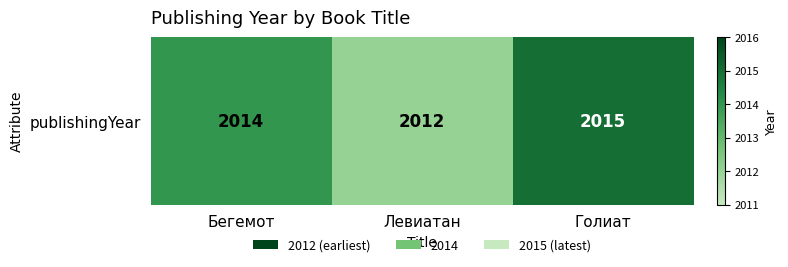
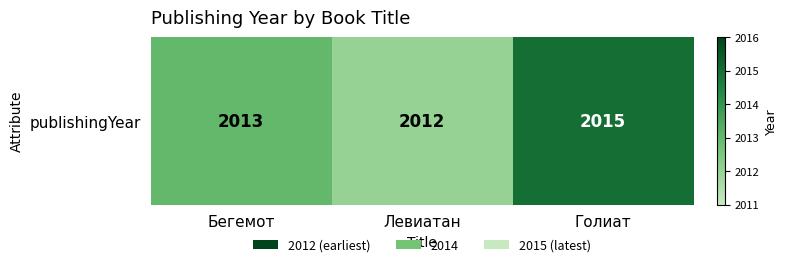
publishingYear, Бегемот: 2014 -> 2013
